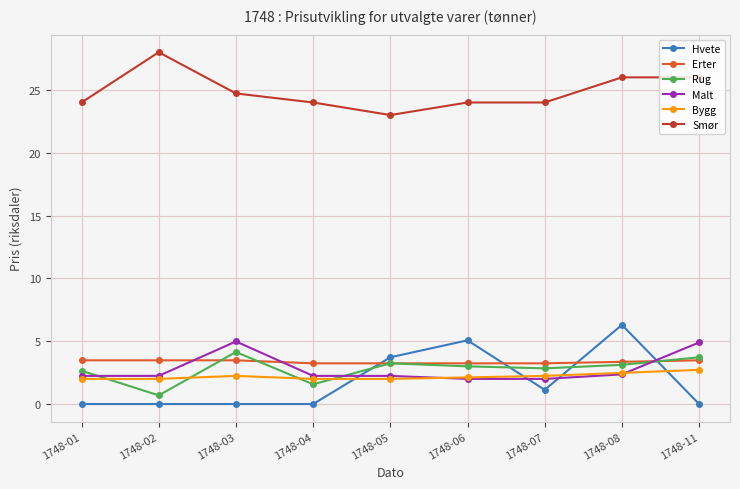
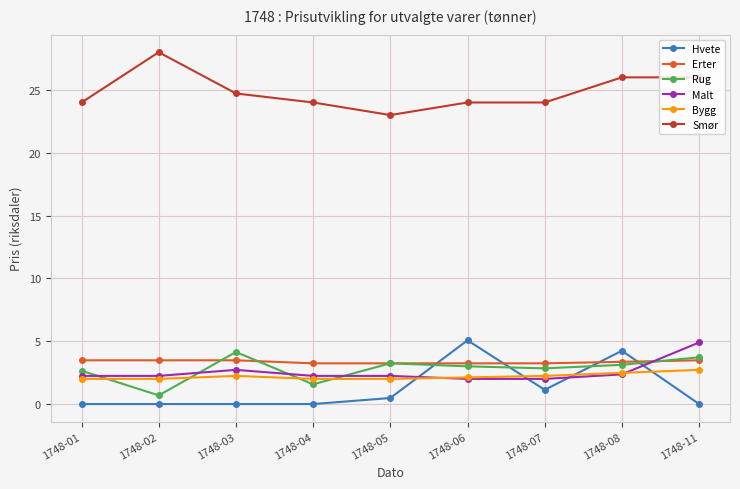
Malt, 1748-03: 5.0 -> 2.7
Hvete, 1748-05: 3.7 -> 0.5
Hvete, 1748-08: 6.3 -> 4.2
